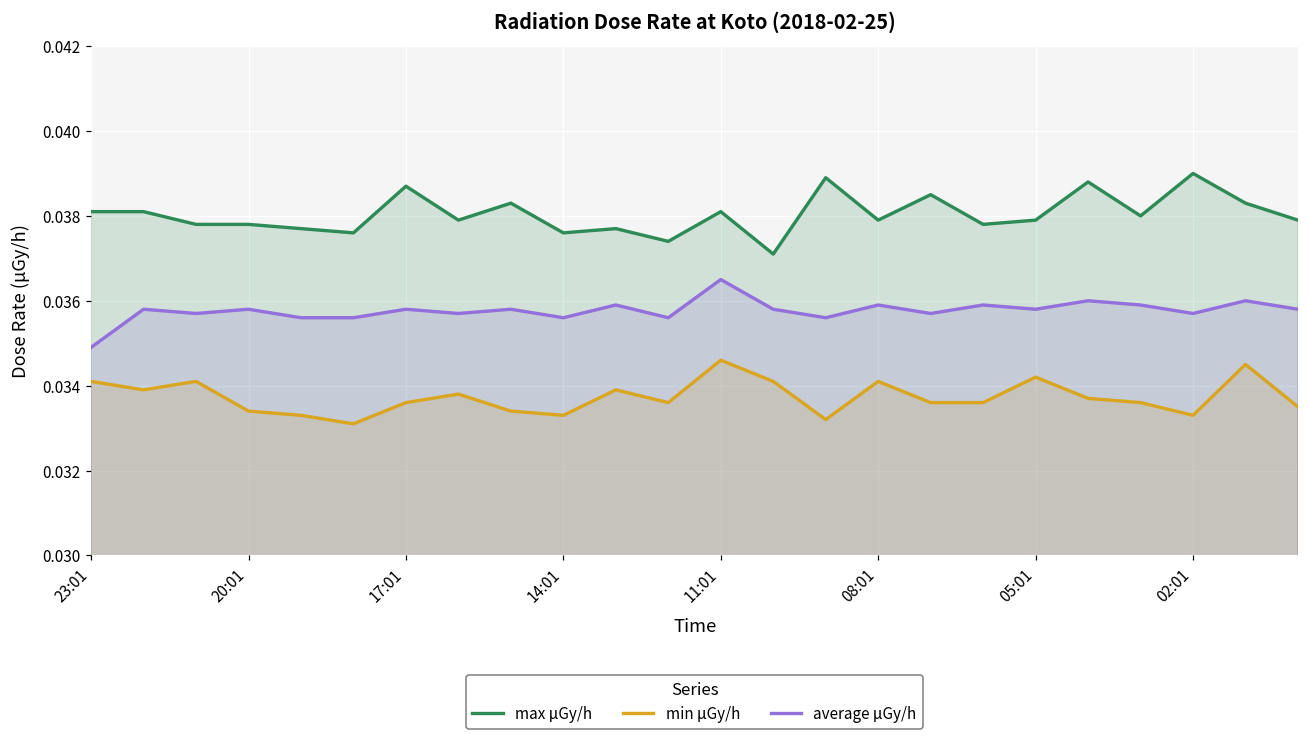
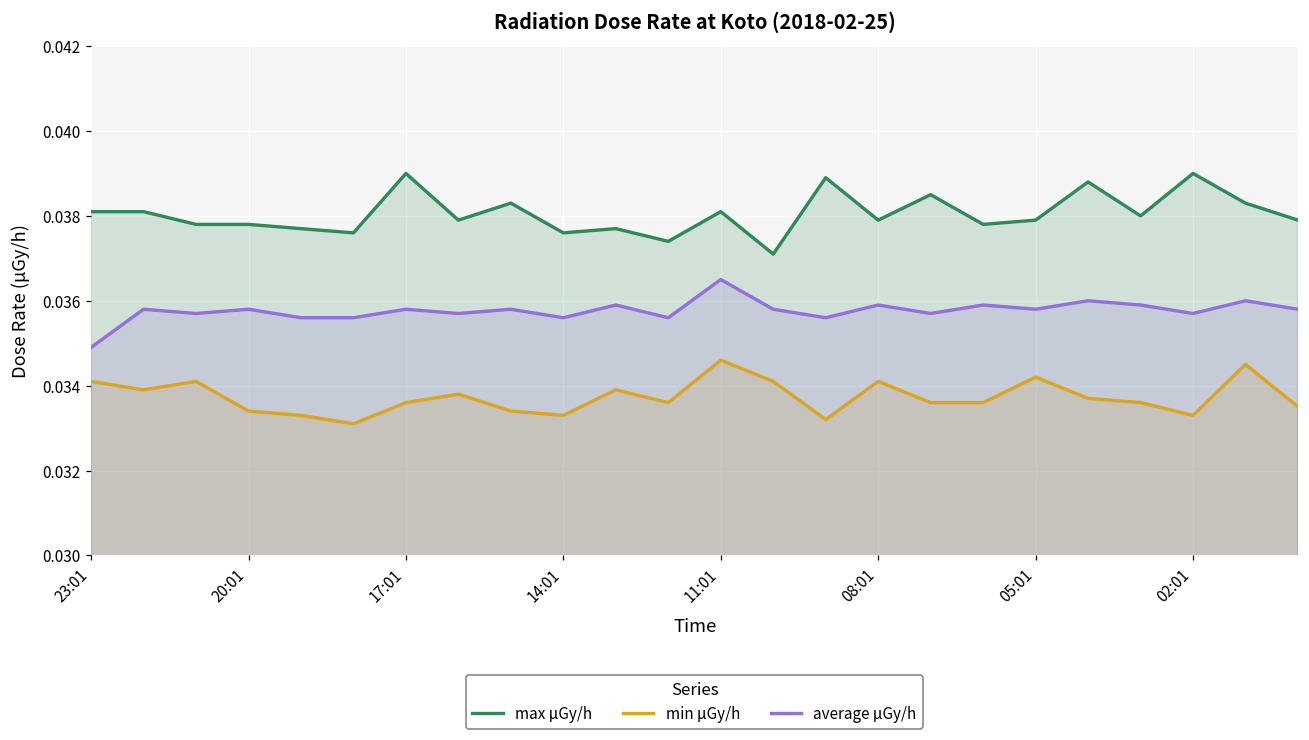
max μGy/h, 17:01: 0.0387 -> 0.0390
